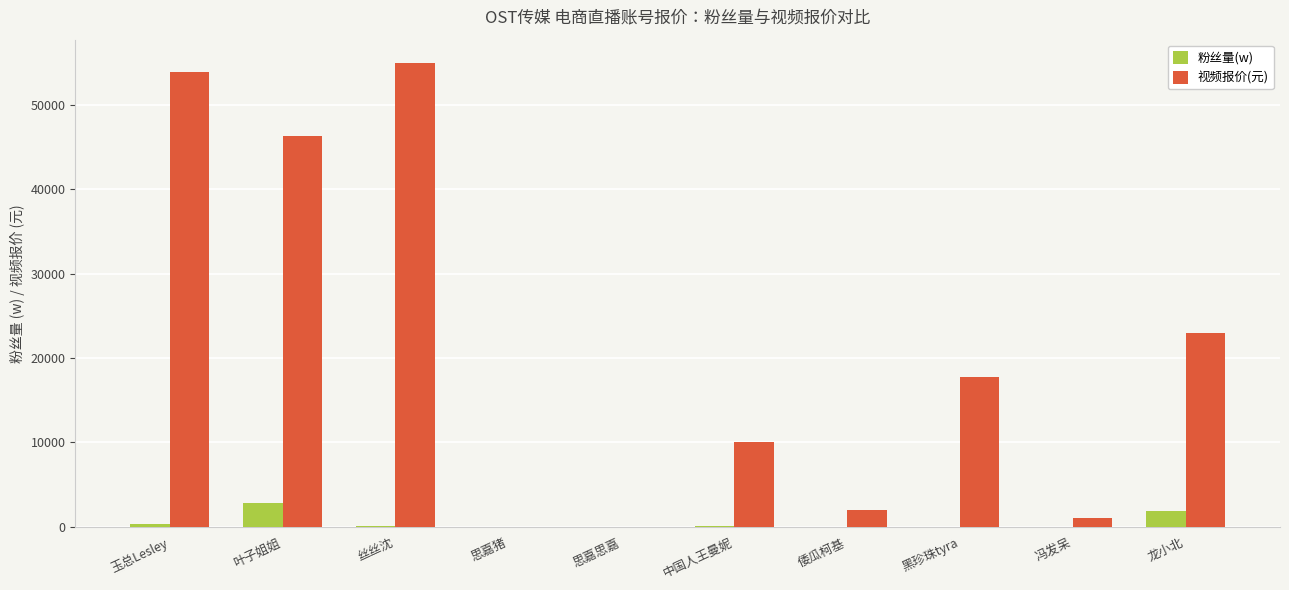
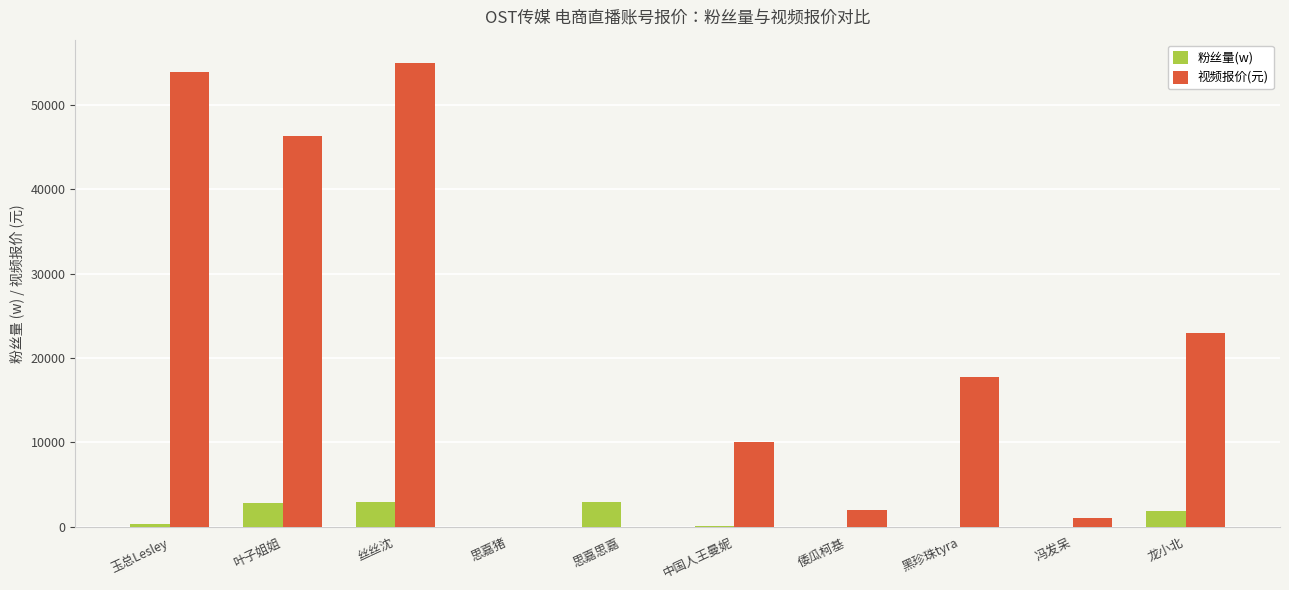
粉丝量(w), 丝丝沈: 0 -> 3000
粉丝量(w), 思嘉思嘉: 0 -> 3000
